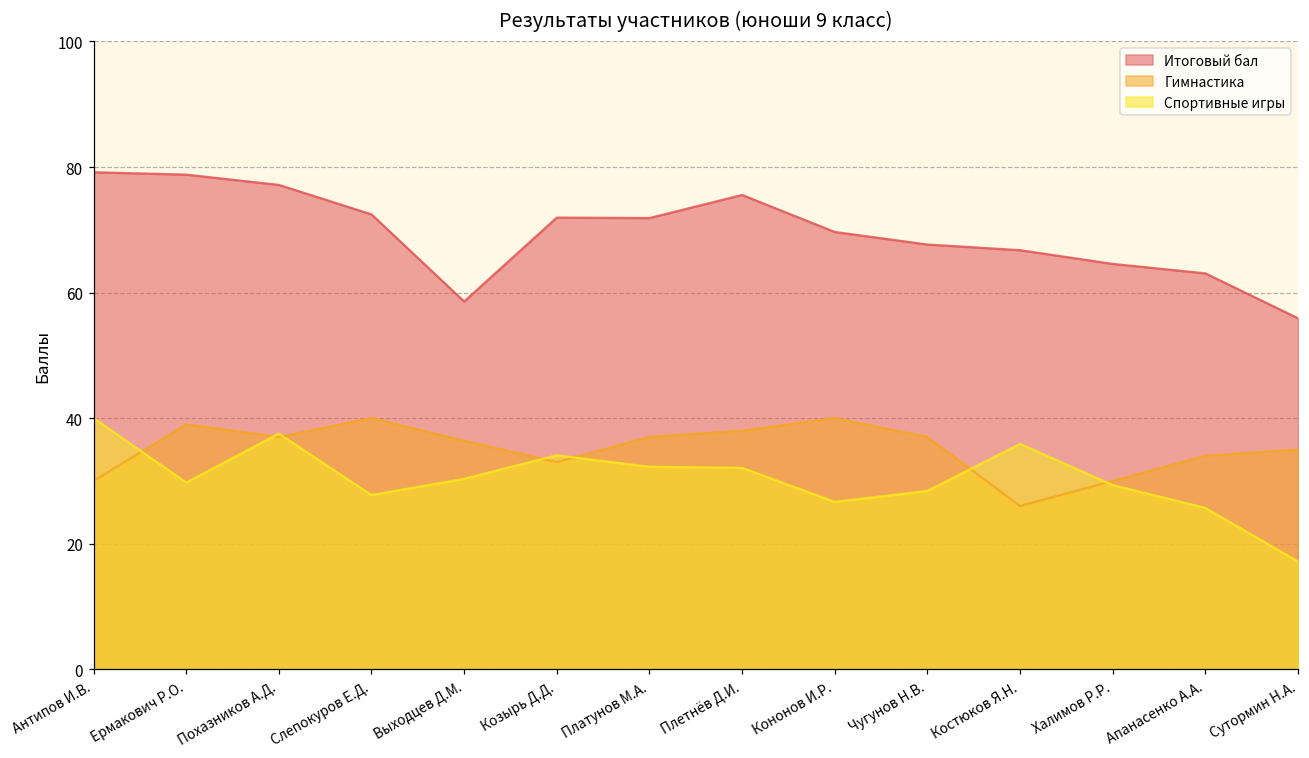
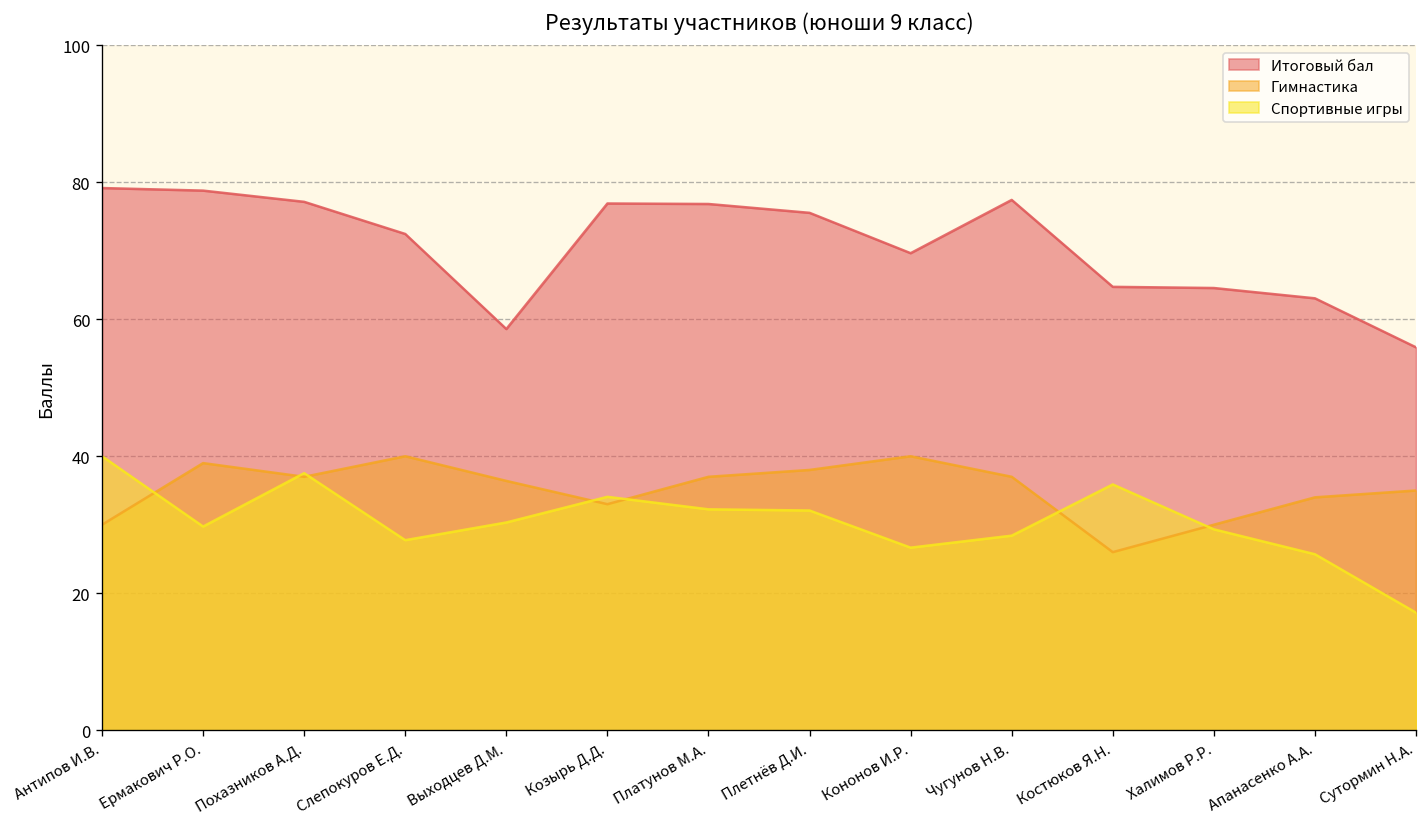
Итоговый бал, Козырь Д.Д.: 72 -> 77
Итоговый бал, Платунов М.А.: 72 -> 77
Итоговый бал, Чугунов Н.В.: 68 -> 77
Итоговый бал, Костюков Я.Н.: 67 -> 65
